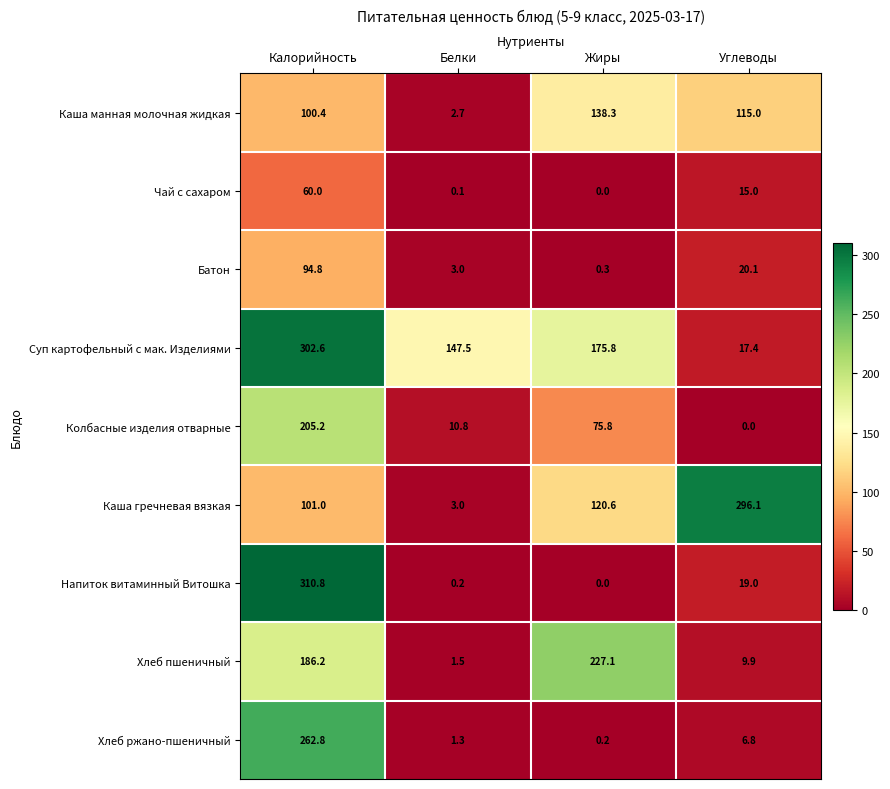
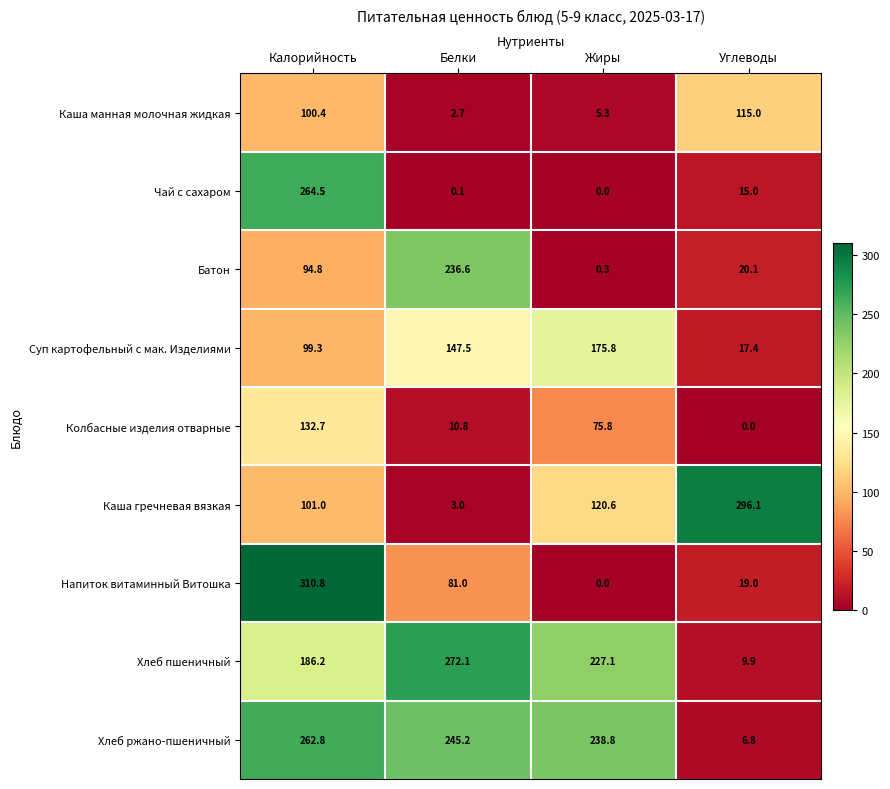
Каша манная молочная жидкая, Жиры: 138.3 -> 5.3
Чай с сахаром, Калорийность: 60.0 -> 264.5
Батон, Белки: 3.0 -> 236.6
Суп картофельный с мак. Изделиями, Калорийность: 302.6 -> 99.3
Колбасные изделия отварные, Калорийность: 205.2 -> 132.7
Напиток витаминный Витошка, Белки: 0.2 -> 81.0
Хлеб пшеничный, Белки: 1.5 -> 272.1
Хлеб ржано-пшеничный, Белки: 1.3 -> 245.2
Хлеб ржано-пшеничный, Жиры: 0.2 -> 238.8
